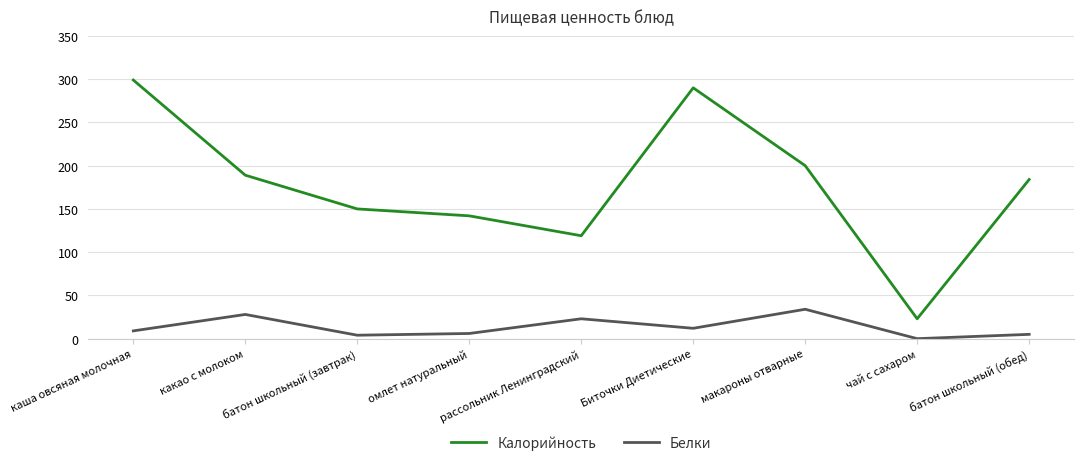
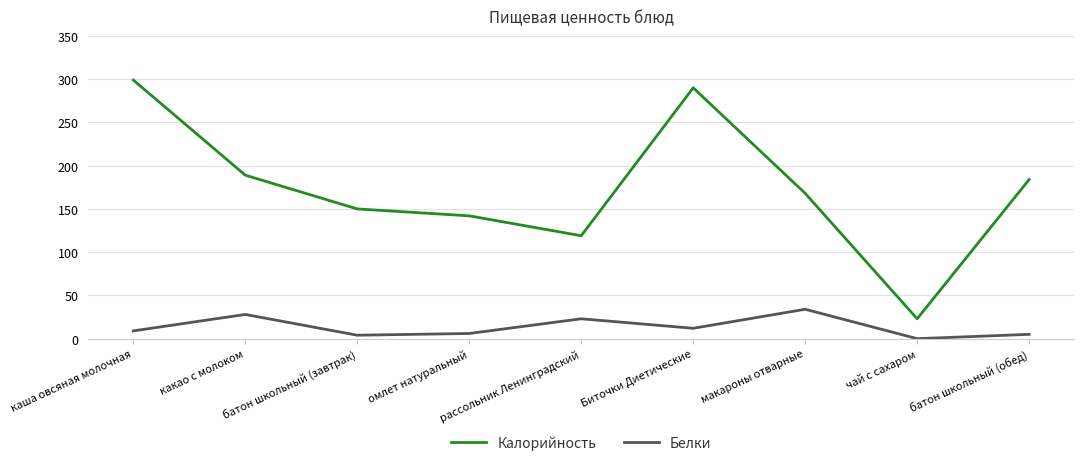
Калорийность, макароны отварные: 200 -> 170
